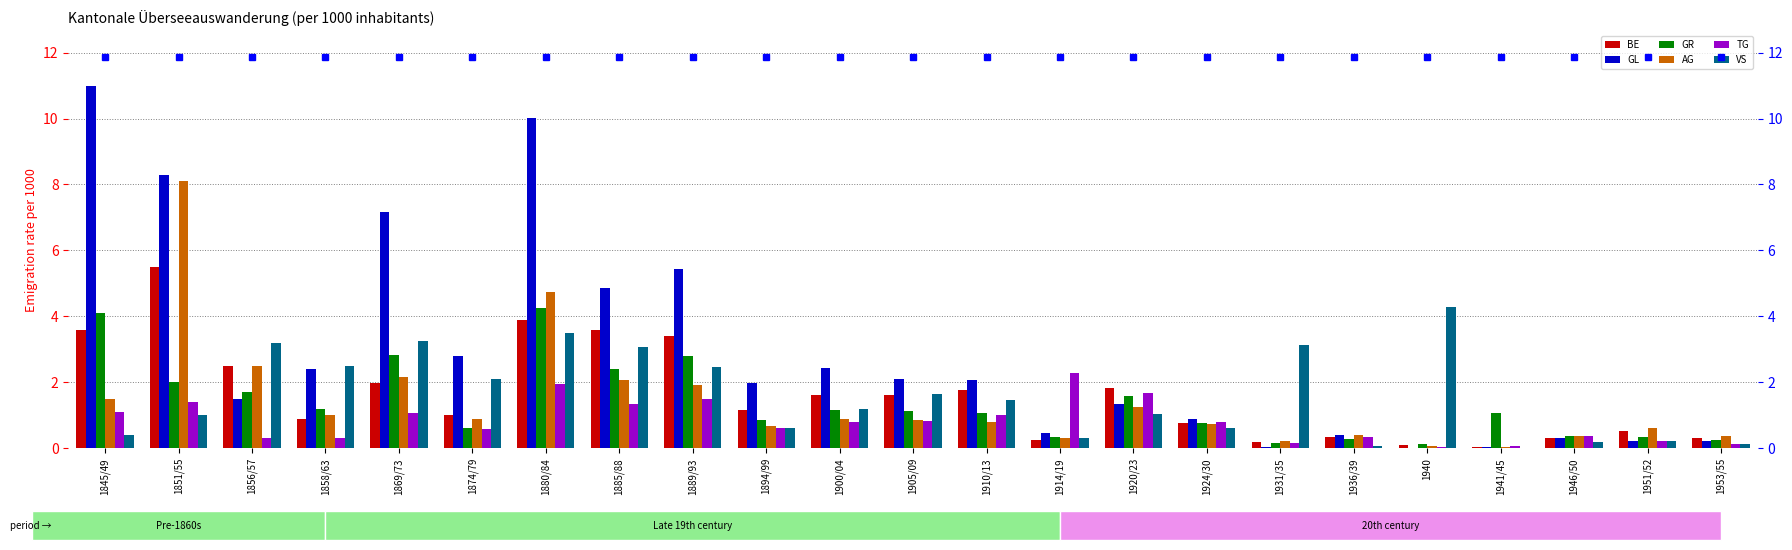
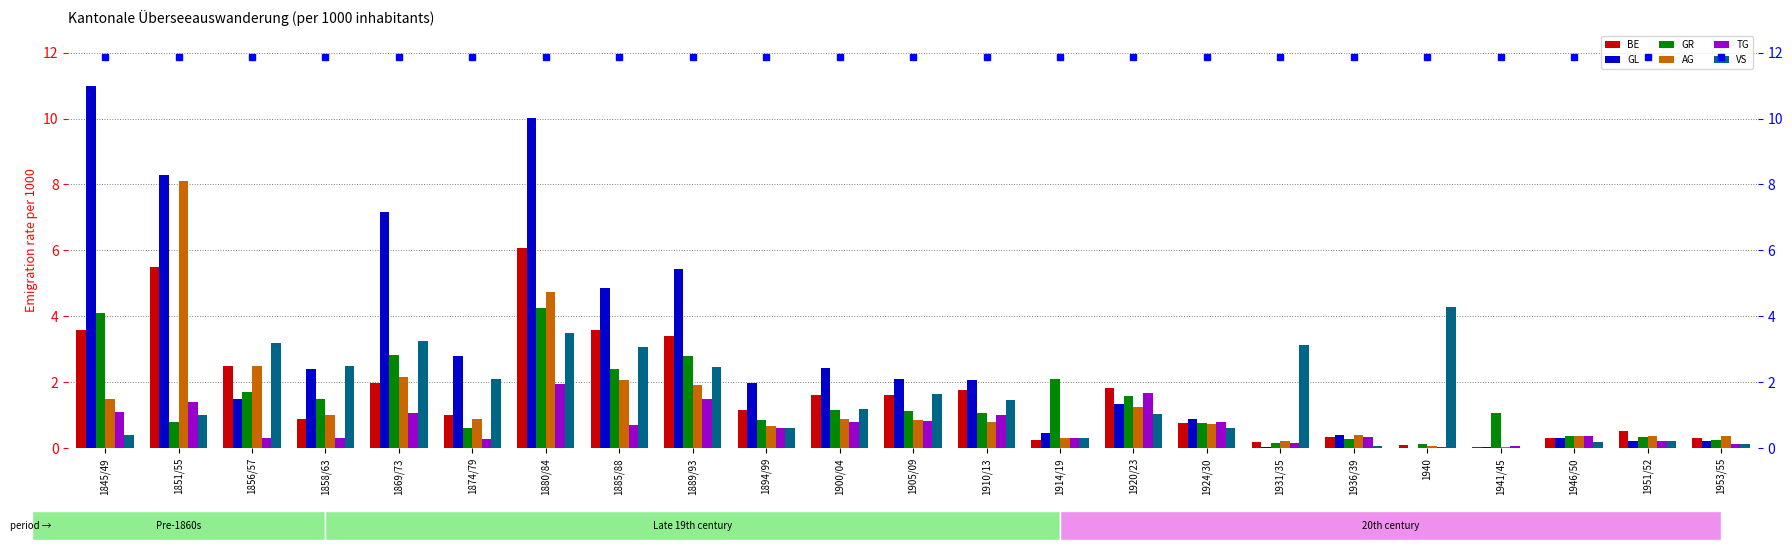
GR, 1851/55: 2.0 -> 0.8
GR, 1858/63: 1.2 -> 1.5
TG, 1874/79: 0.6 -> 0.3
BE, 1880/84: 3.9 -> 6.1
TG, 1885/88: 1.3 -> 0.7
GR, 1914/19: 0.3 -> 2.1
TG, 1914/19: 2.3 -> 0.3
AG, 1951/52: 0.6 -> 0.4
